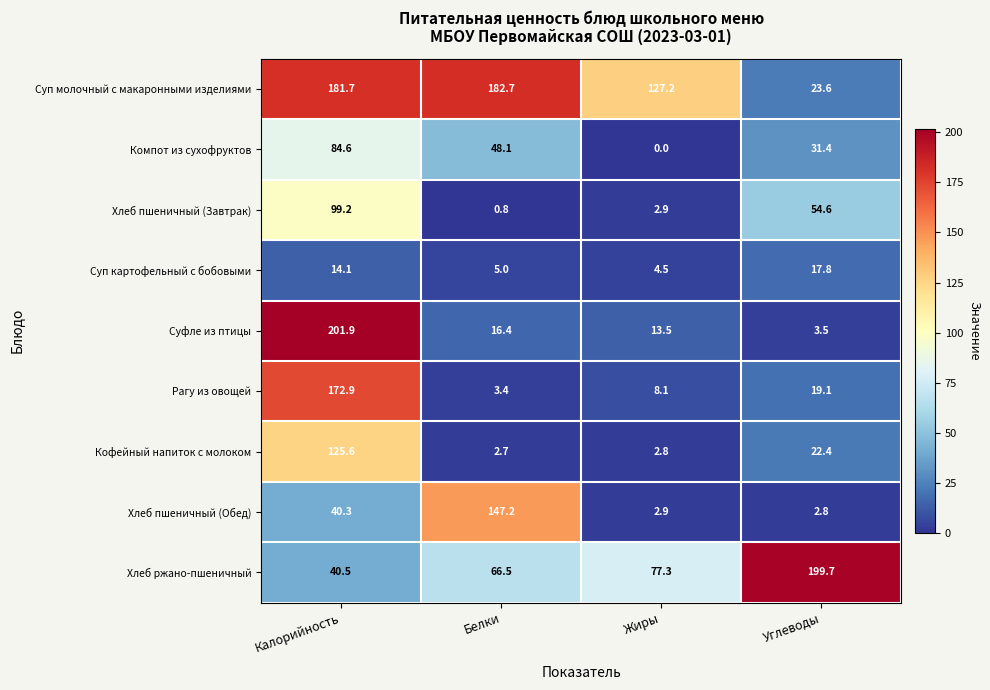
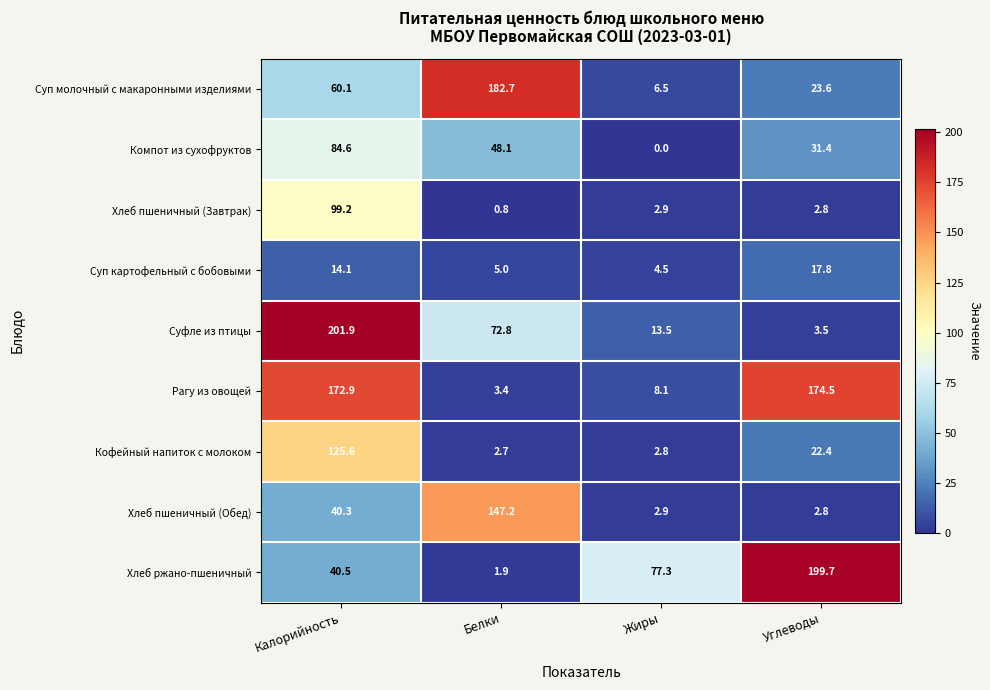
Суп молочный с макаронными изделиями, Калорийность: 181.7 -> 60.1
Суп молочный с макаронными изделиями, Жиры: 127.2 -> 6.5
Хлеб пшеничный (Завтрак), Углеводы: 54.6 -> 2.8
Суфле из птицы, Белки: 16.4 -> 72.8
Рагу из овощей, Углеводы: 19.1 -> 174.5
Хлеб ржано-пшеничный, Белки: 66.5 -> 1.9
